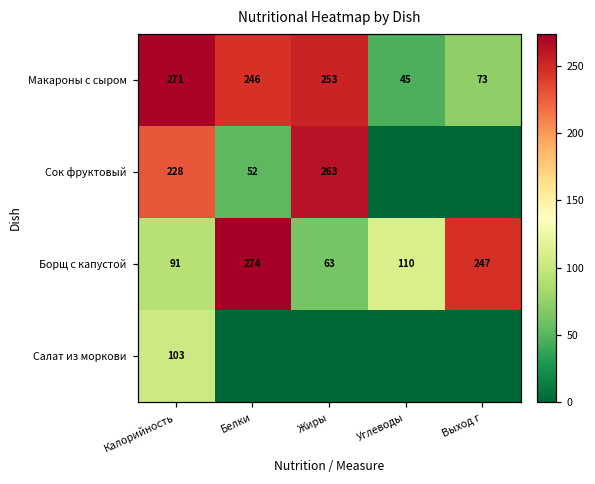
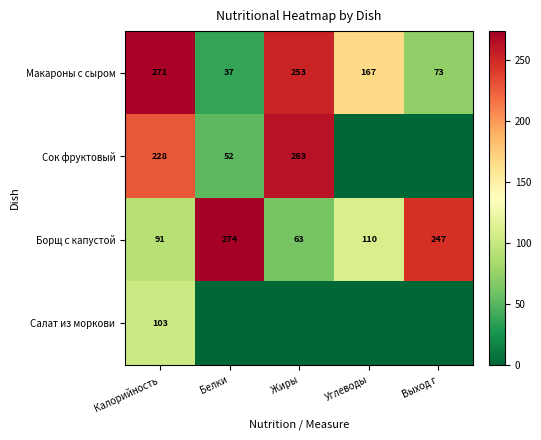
Макароны с сыром, Белки: 246 -> 37
Макароны с сыром, Углеводы: 45 -> 167
